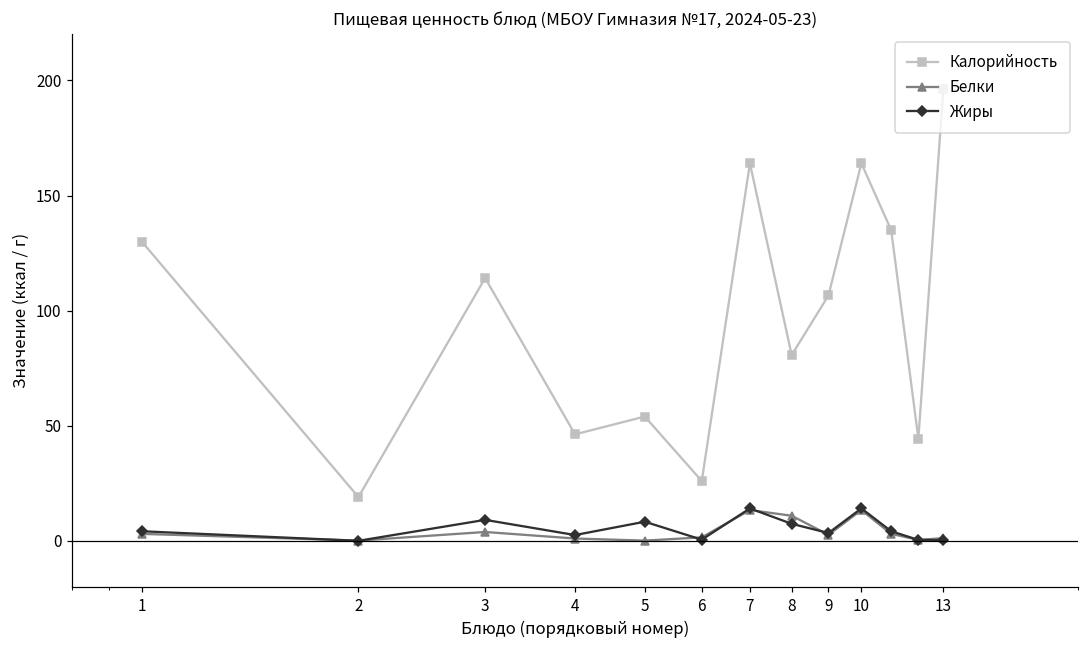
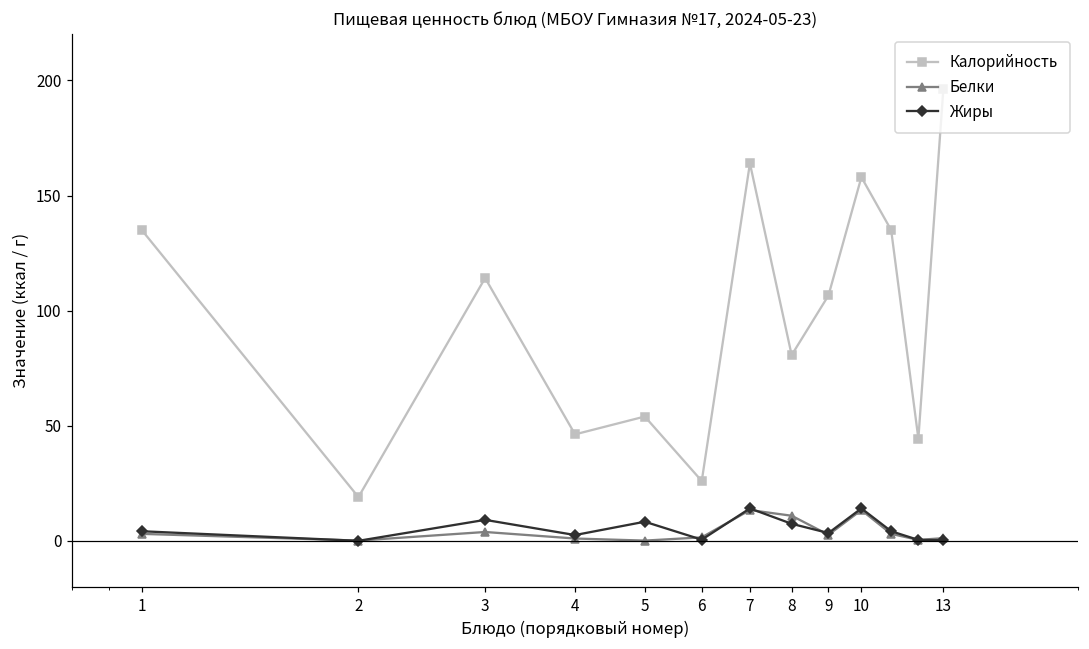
Калорийность, 1: 130 -> 135
Калорийность, 10: 164 -> 158
